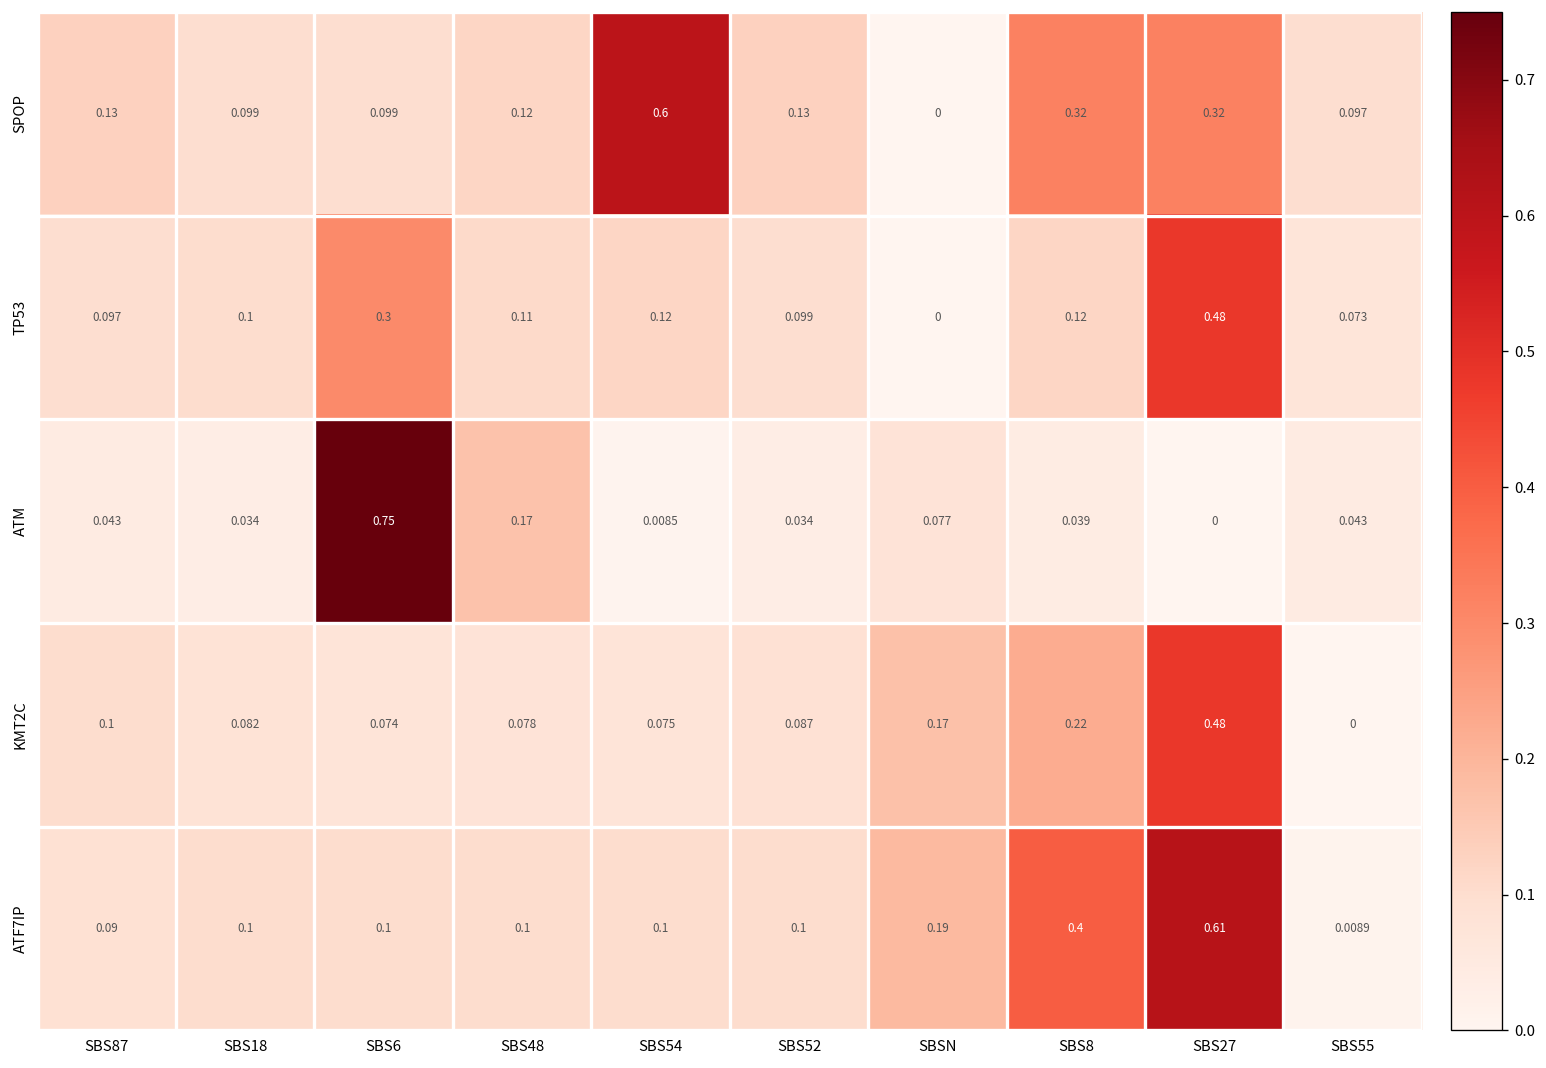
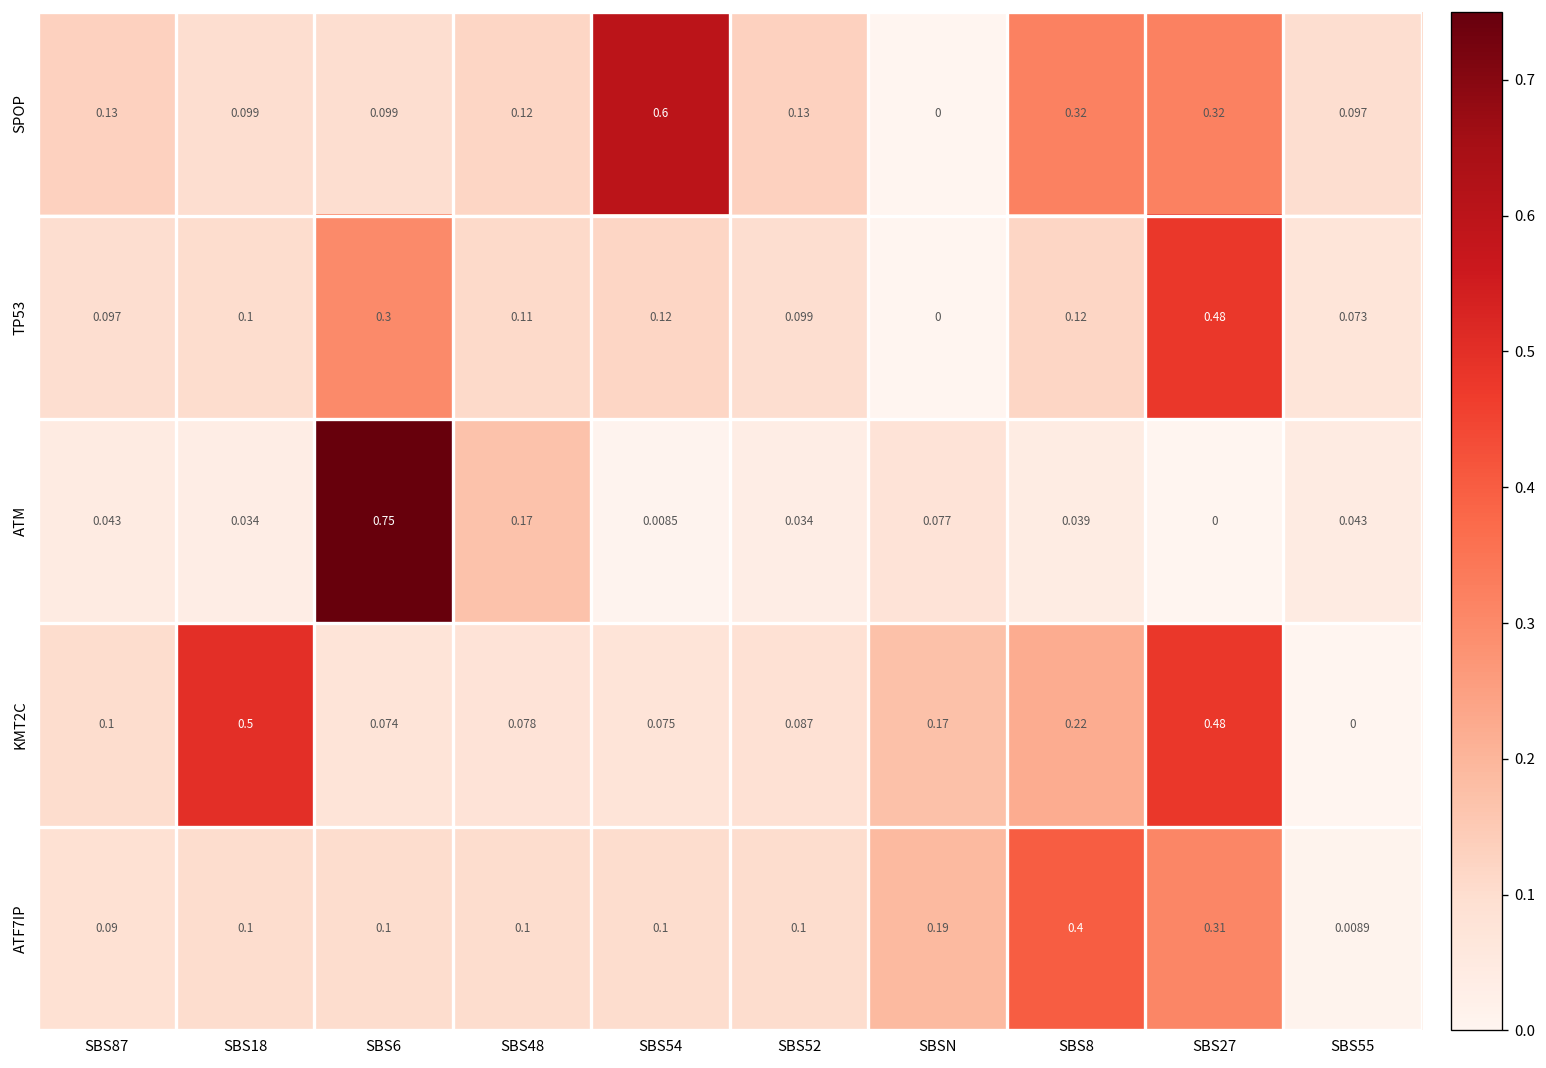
KMT2C, SBS18: 0.082 -> 0.5
ATF7IP, SBS27: 0.61 -> 0.31
